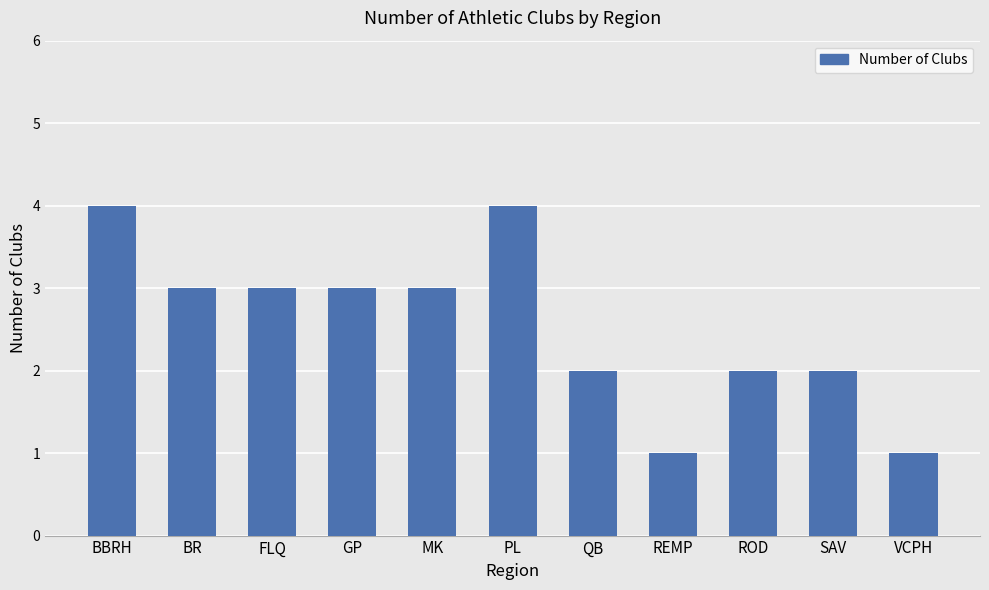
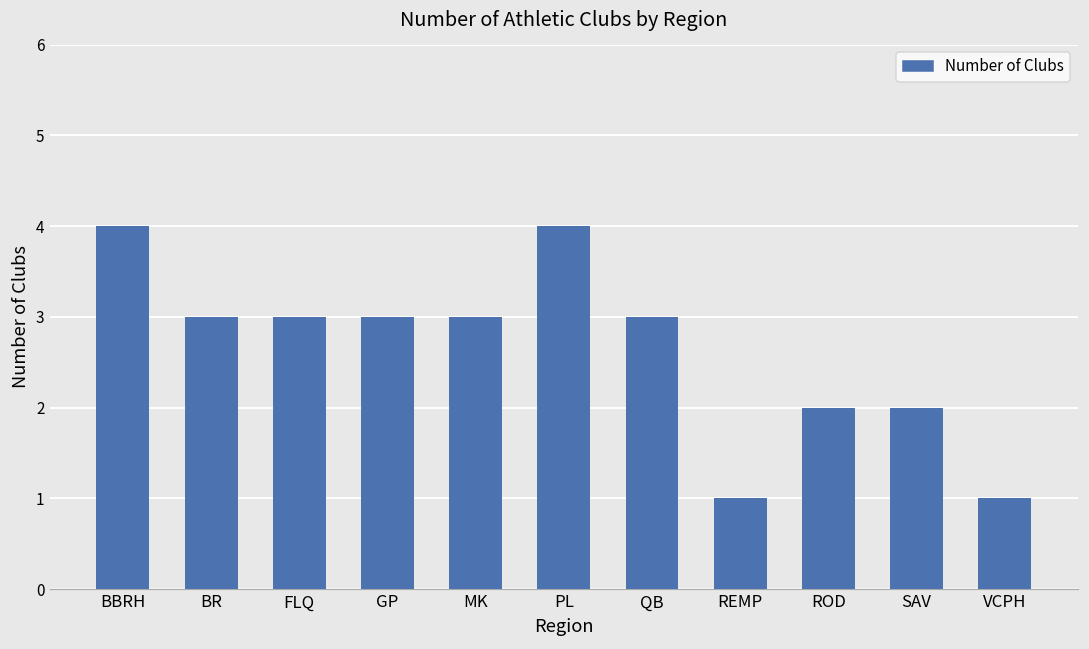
QB: 2 -> 3
